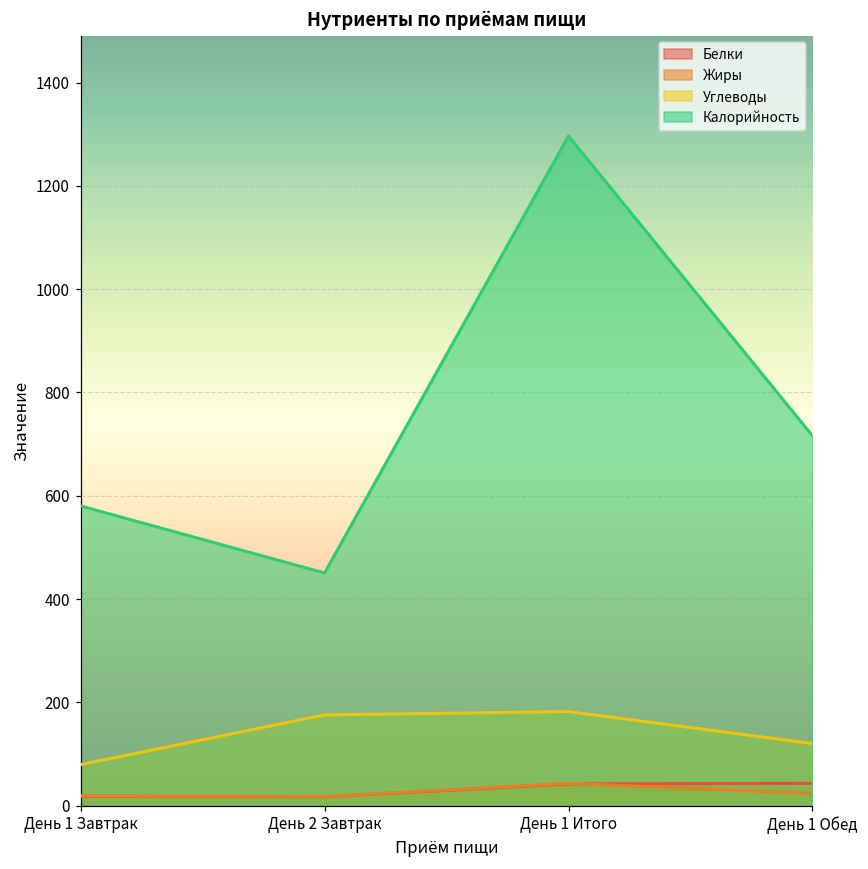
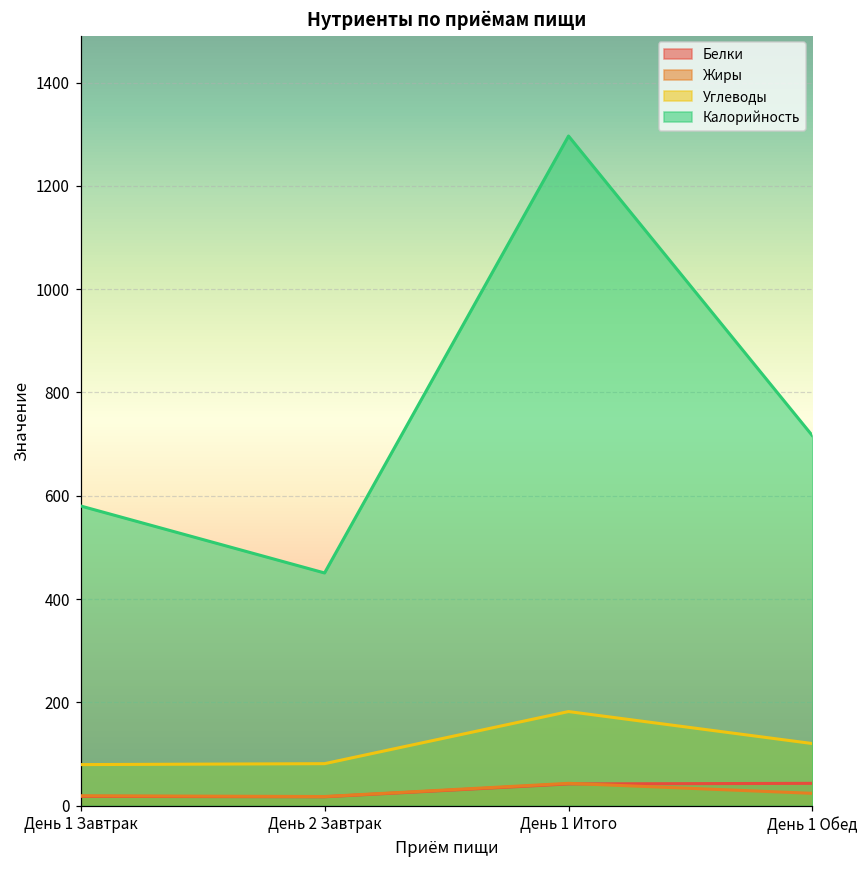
Углеводы, День 2 Завтрак: 180 -> 80
